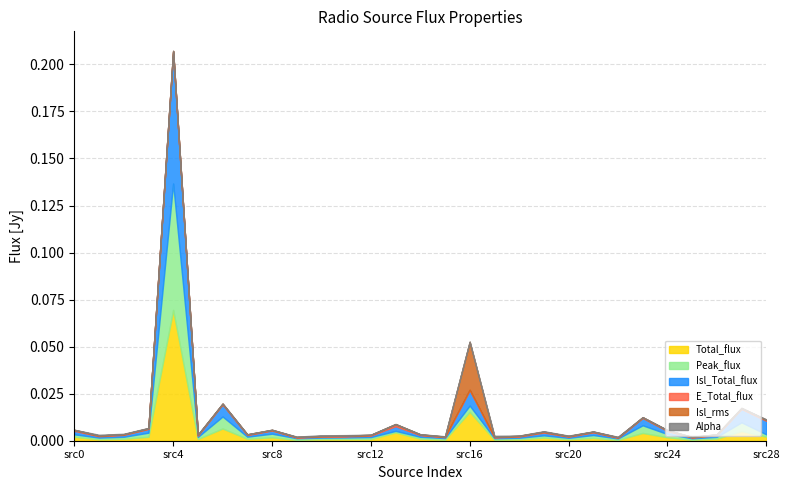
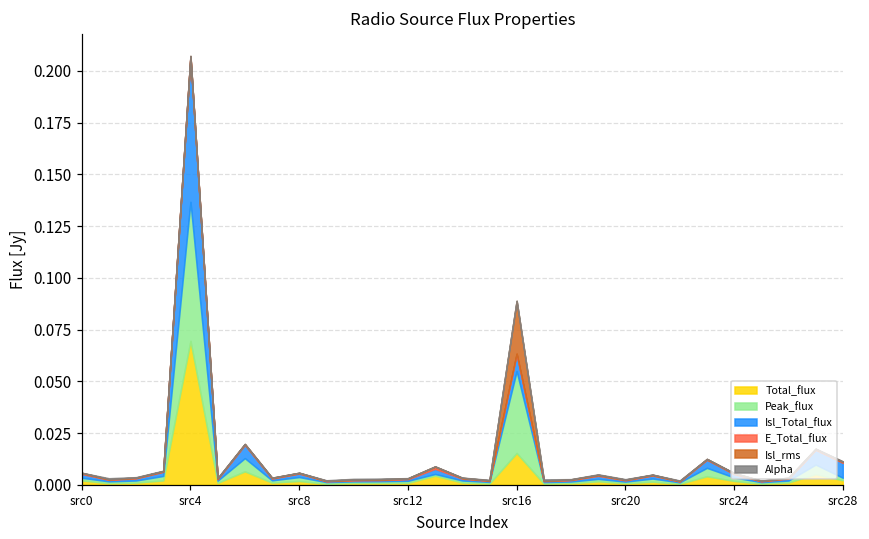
Peak_flux, src16: 0.003 -> 0.040
